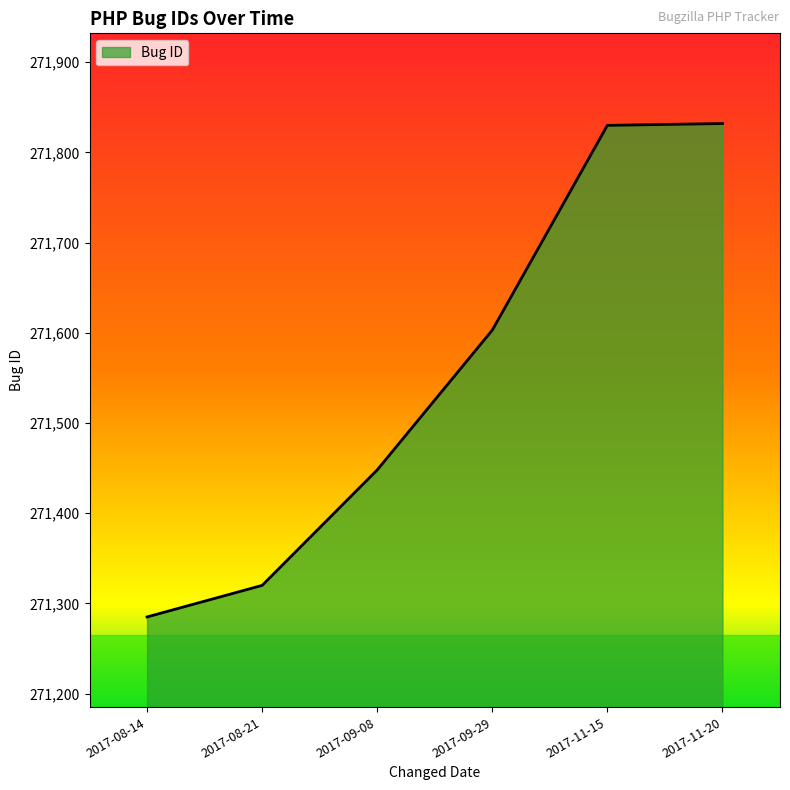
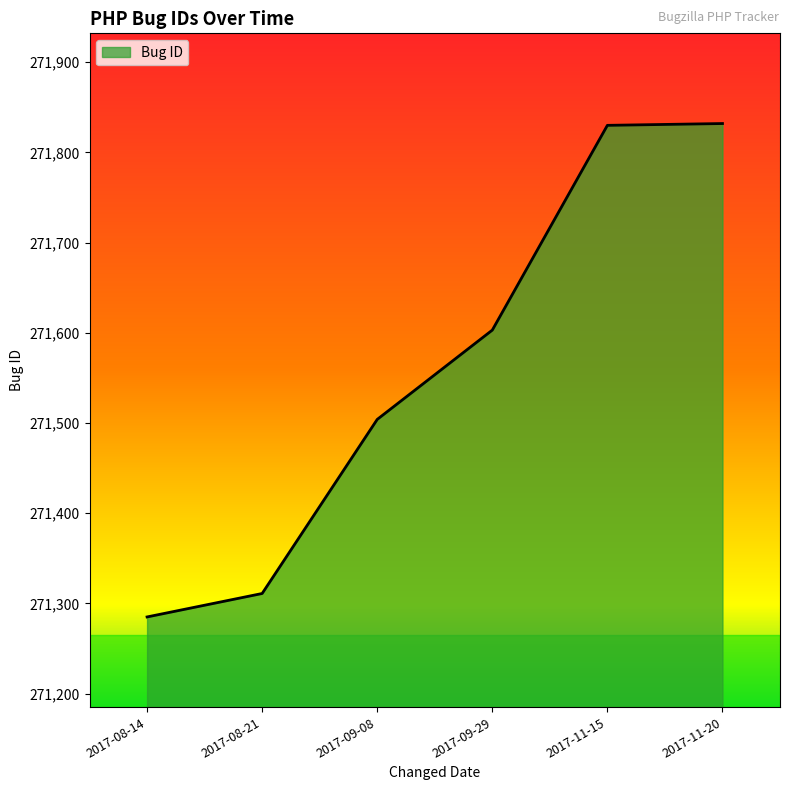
2017-08-21: 271,320 -> 271,310
2017-09-08: 271,450 -> 271,500
